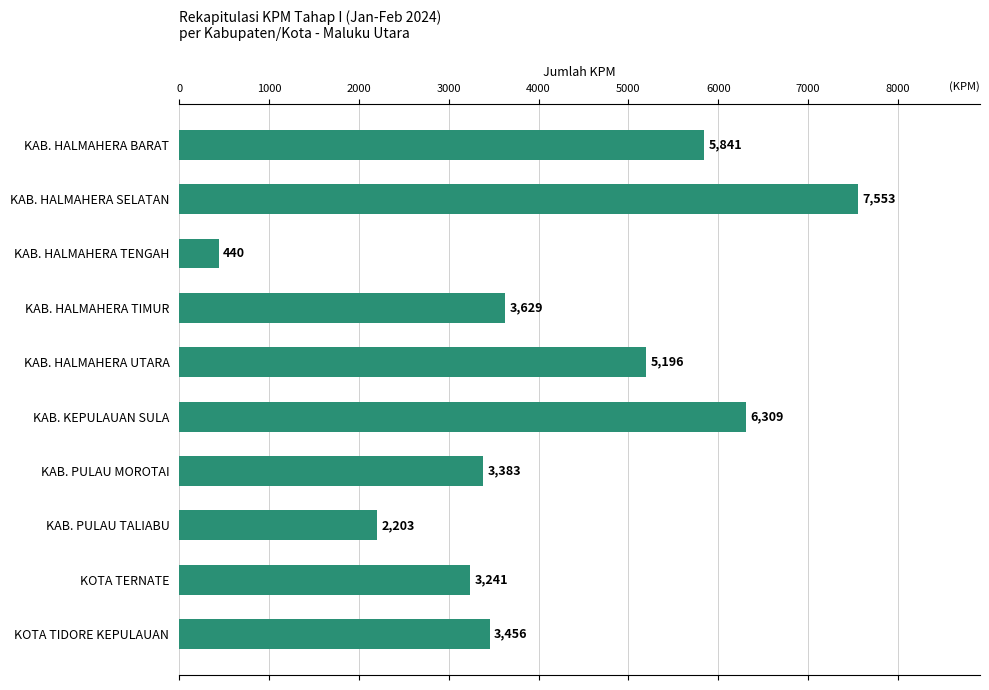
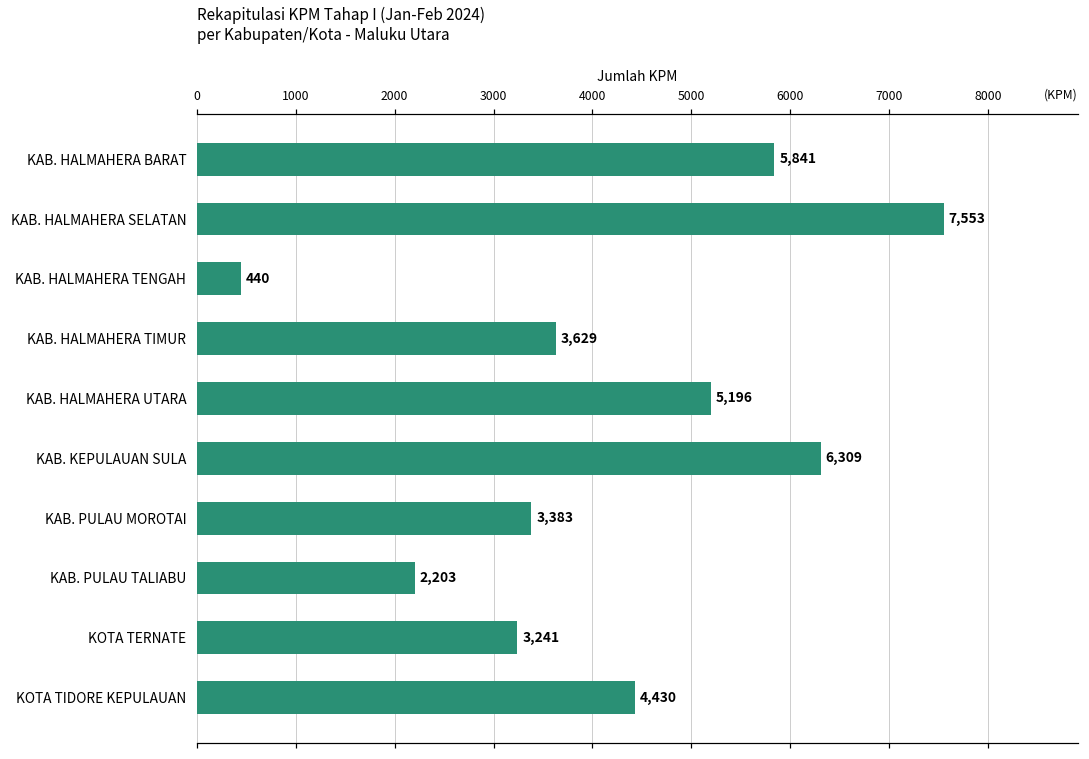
KOTA TIDORE KEPULAUAN: 3,456 -> 4,430
